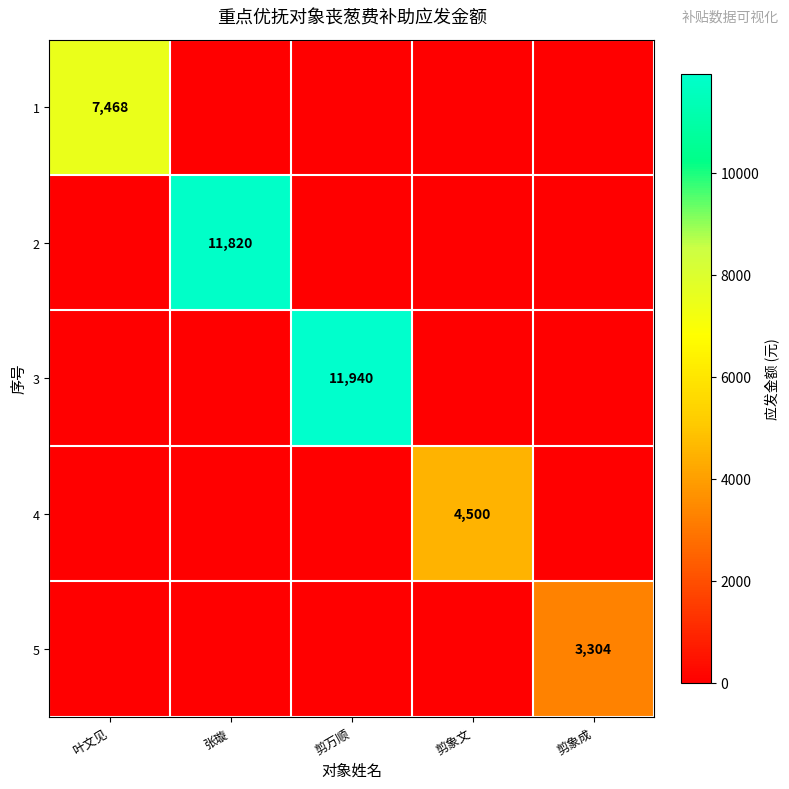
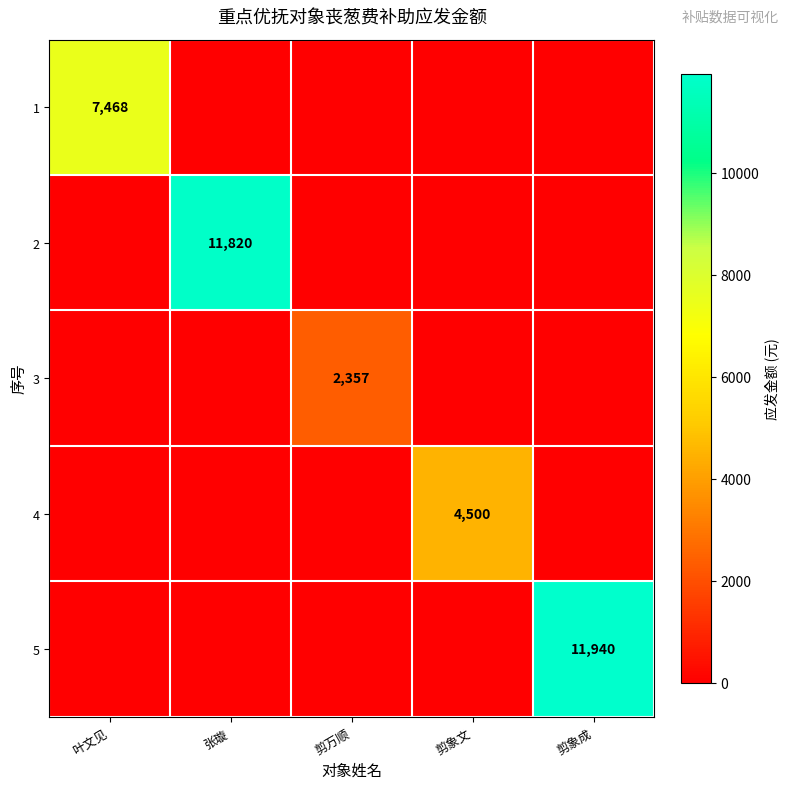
3, 剪万顺: 11,940 -> 2,357
5, 剪象成: 3,304 -> 11,940
